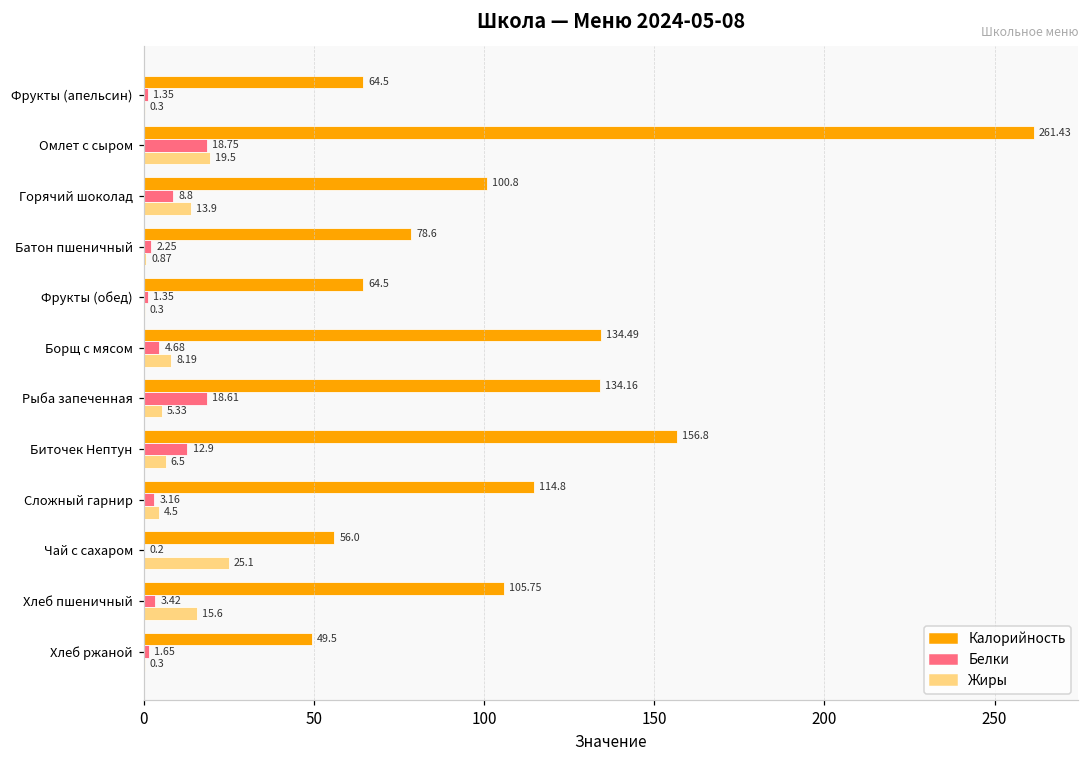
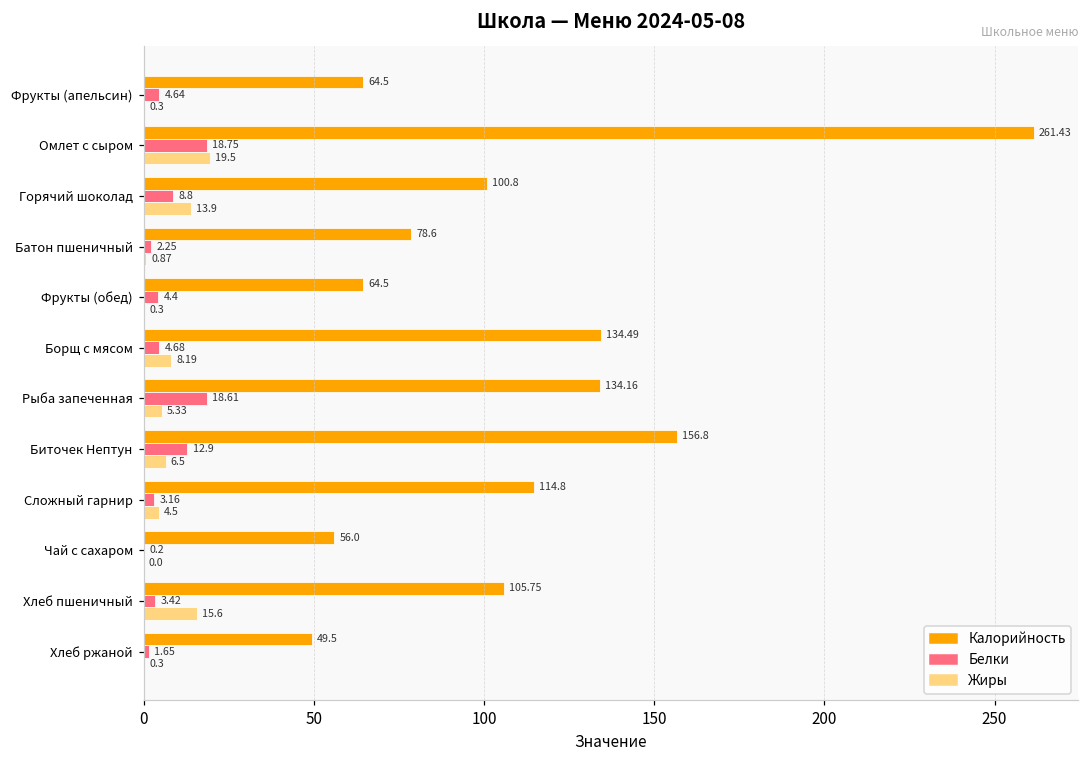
Белки, Фрукты (апельсин): 1.35 -> 4.64
Белки, Фрукты (обед): 1.35 -> 4.4
Жиры, Чай с сахаром: 25.1 -> 0.0
